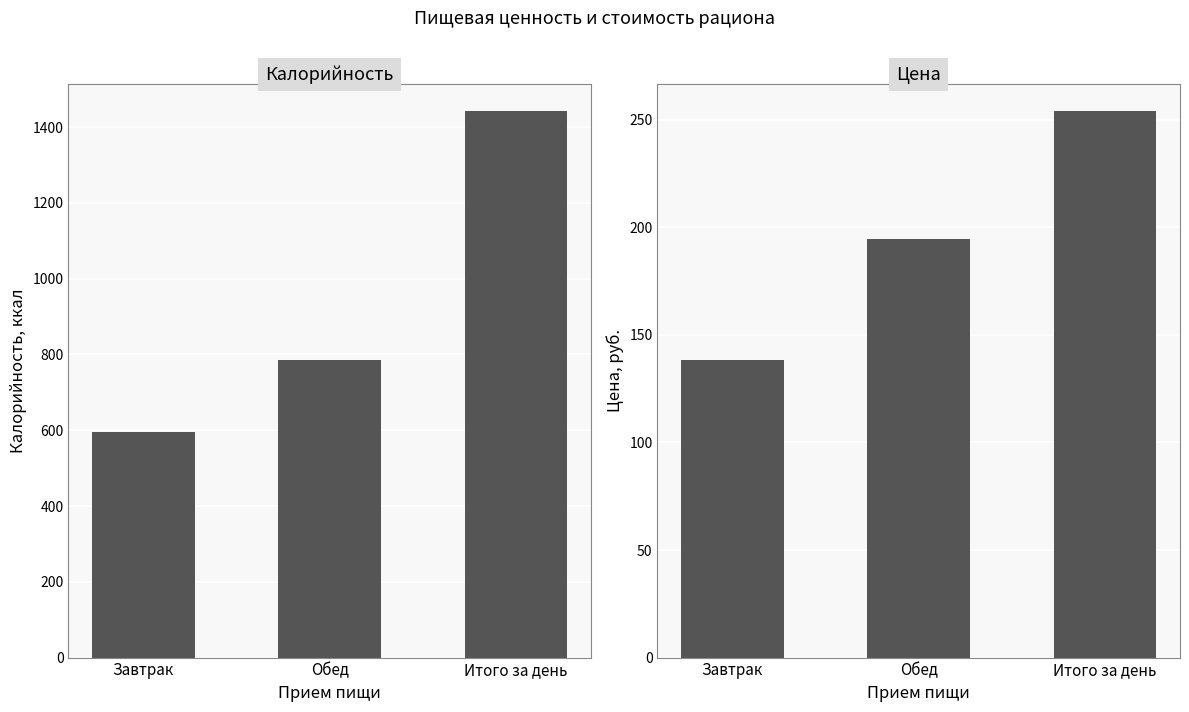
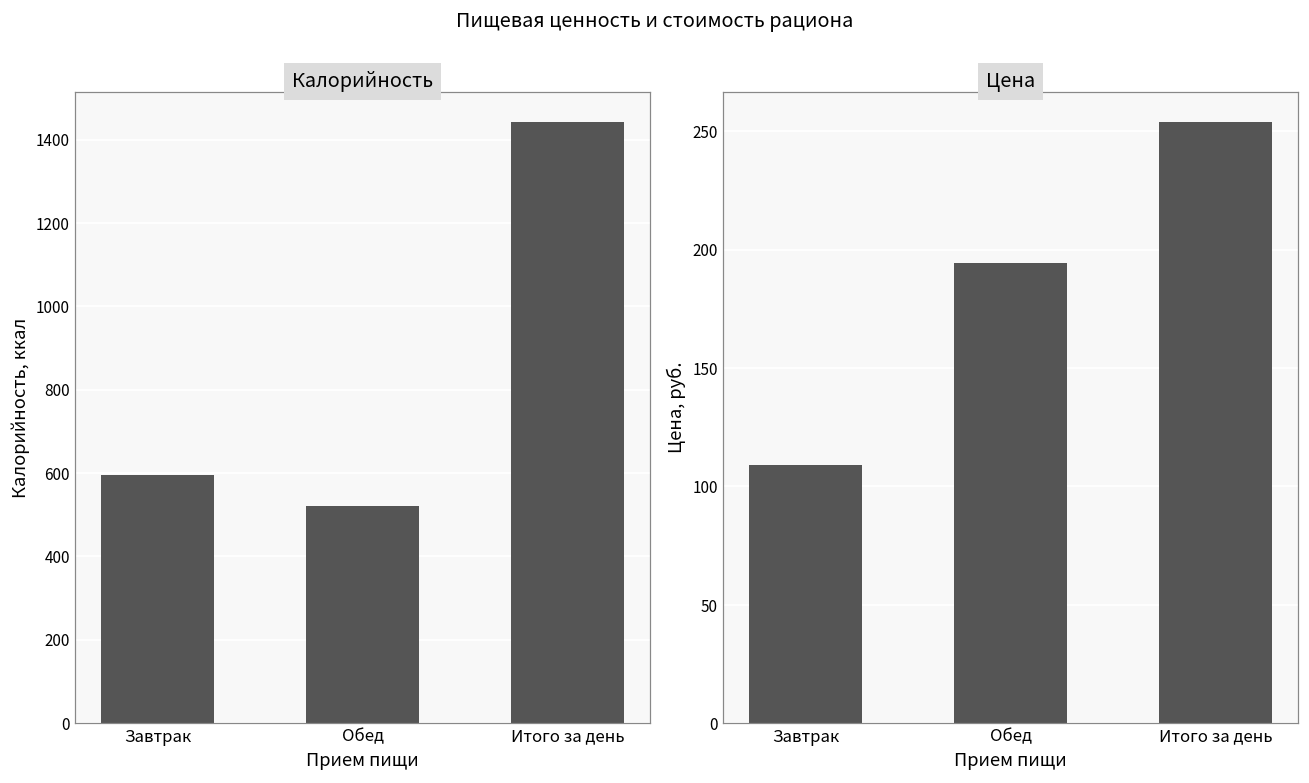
Калорийность, Обед: 790 -> 520
Цена, Завтрак: 138 -> 109
